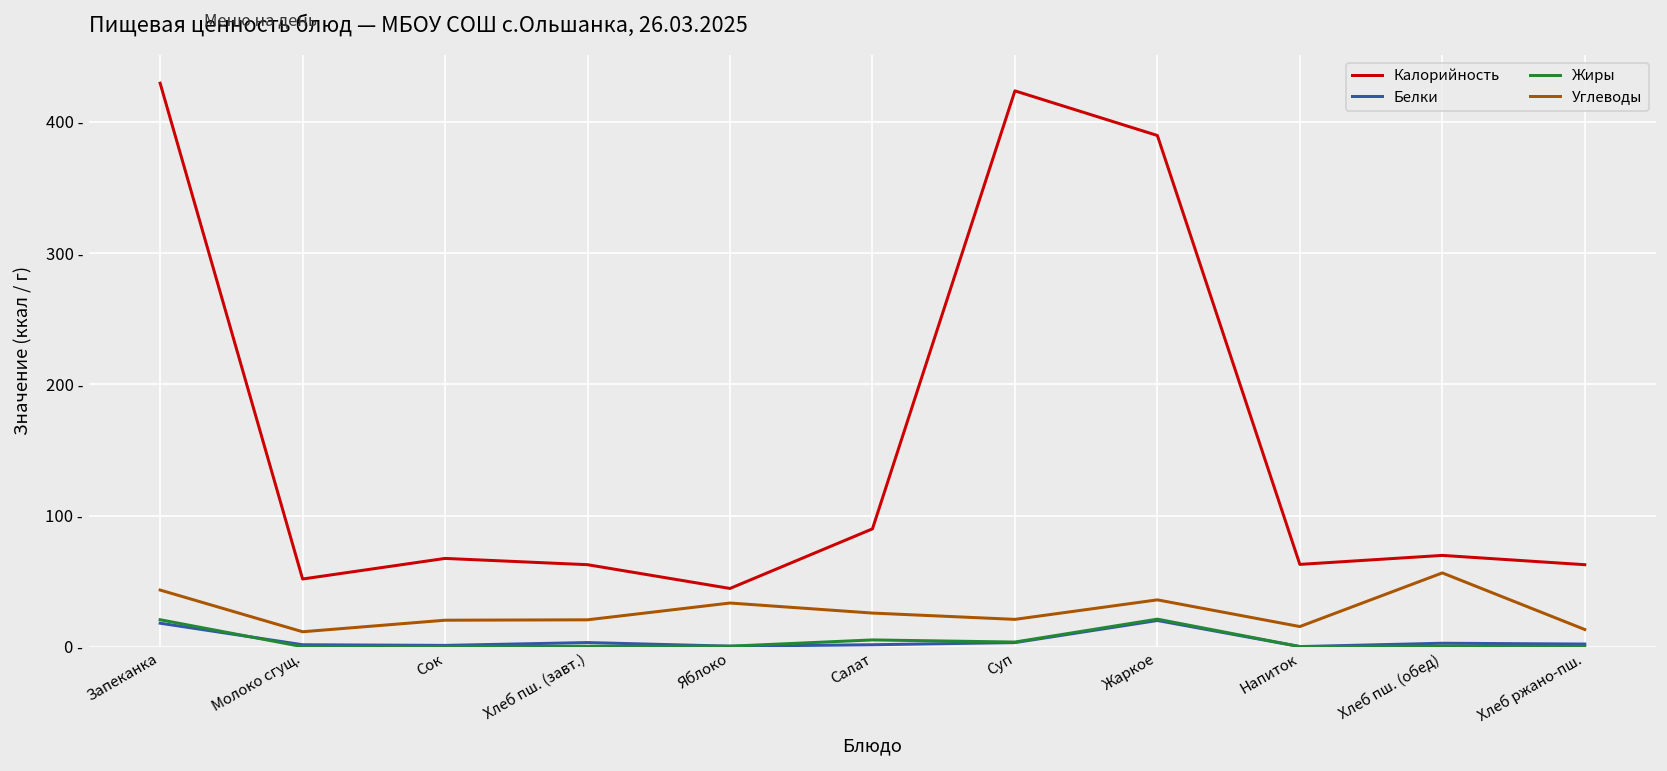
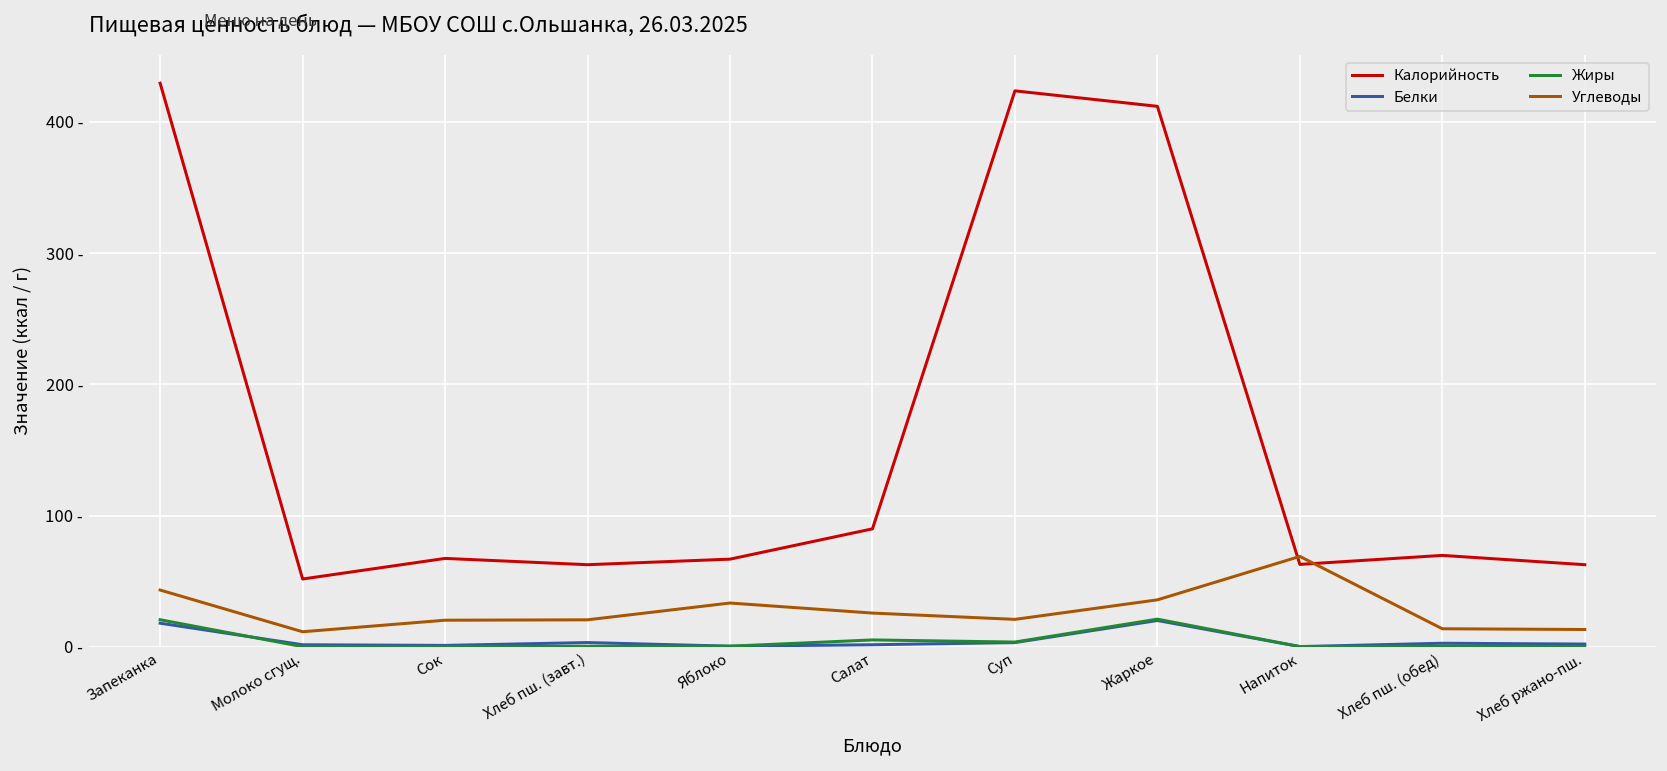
Калорийность, Яблоко: 44 - -> 67 -
Калорийность, Жаркое: 390 - -> 412 -
Углеводы, Напиток: 15 - -> 69 -
Углеводы, Хлеб пш. (обед): 56 - -> 14 -
